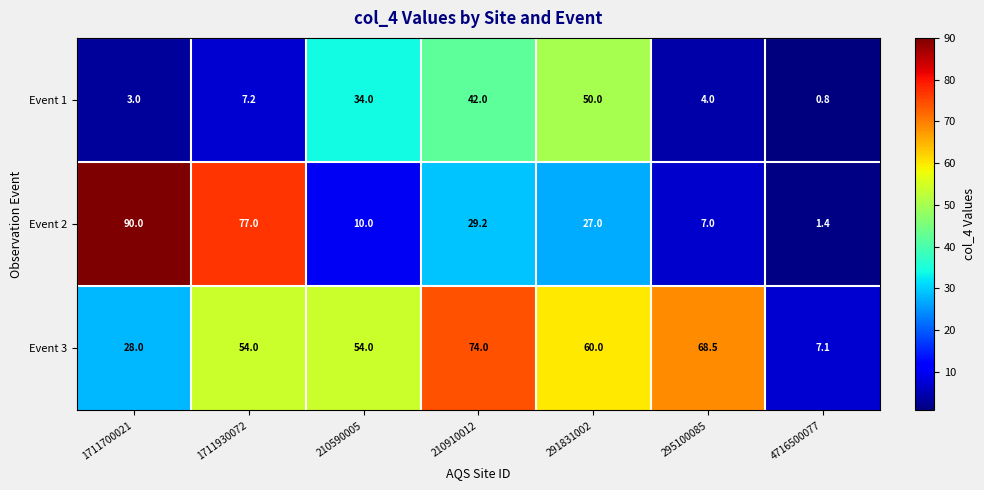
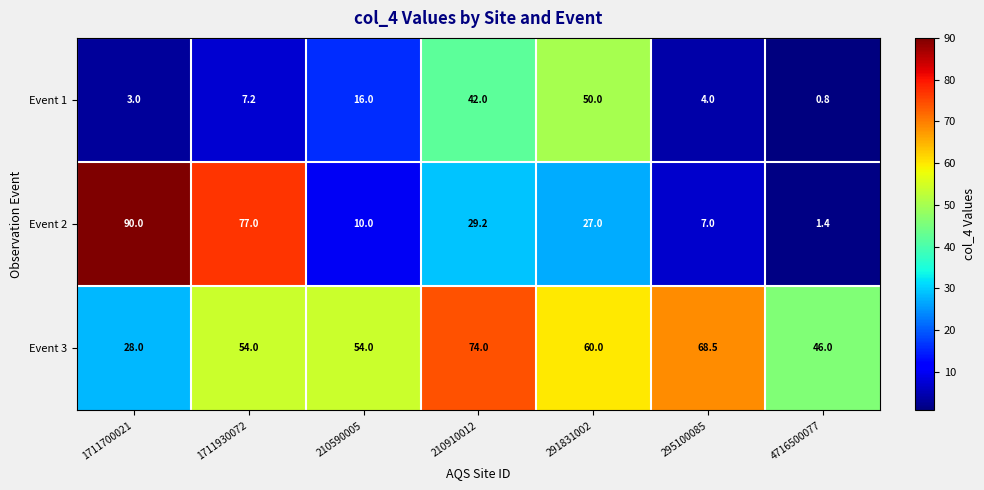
Event 1, 210590005: 34.0 -> 16.0
Event 3, 4716500077: 7.1 -> 46.0
